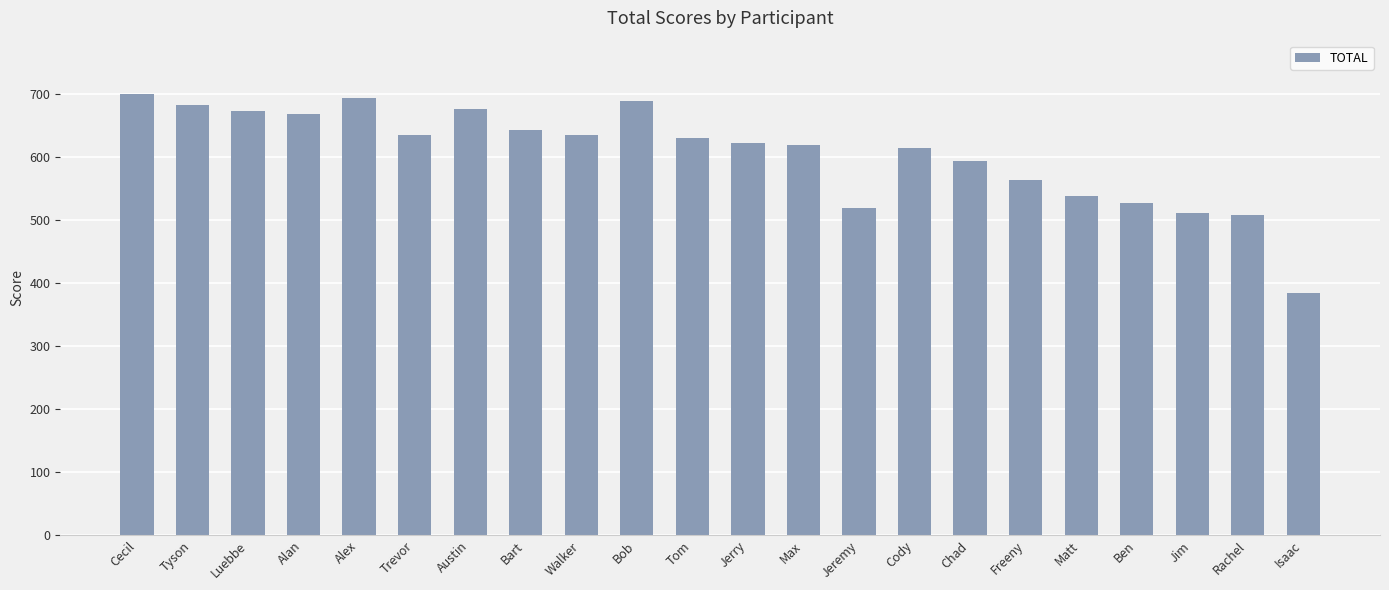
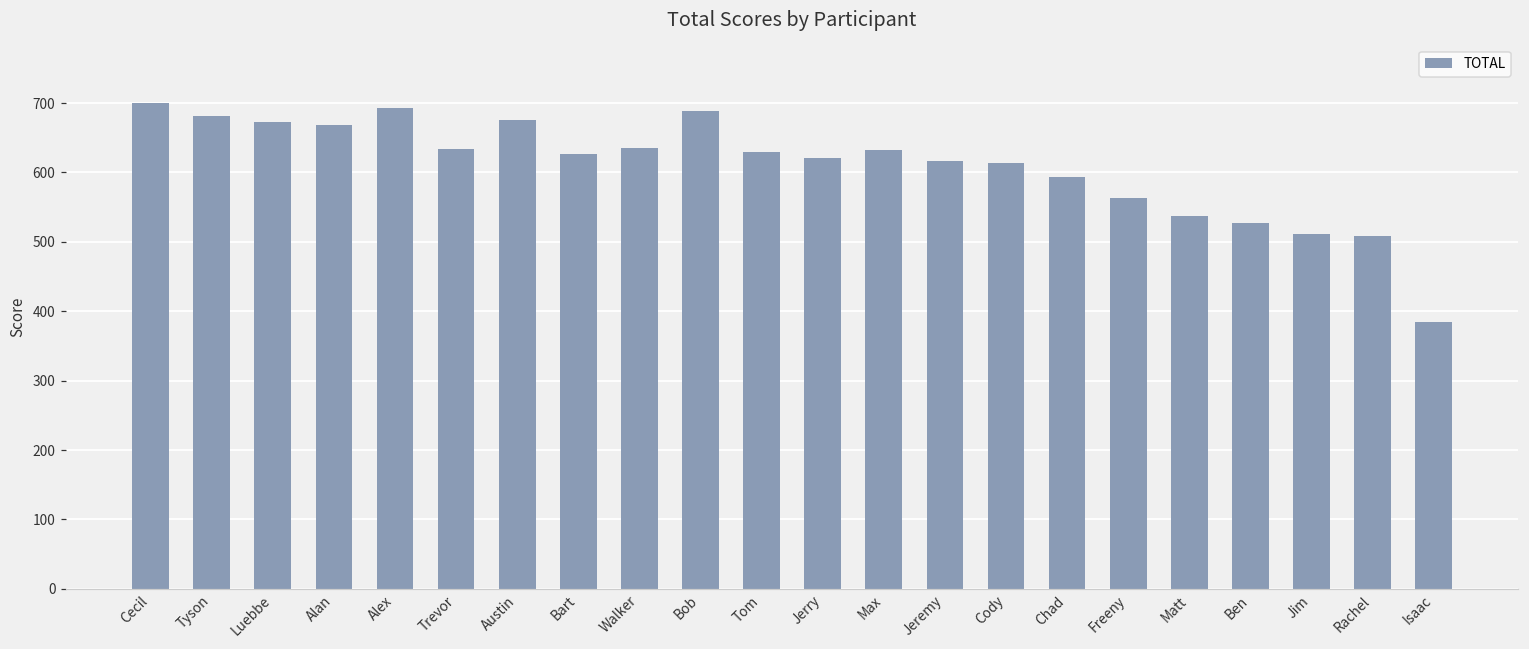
Bart: 640 -> 630
Max: 620 -> 630
Jeremy: 520 -> 620
